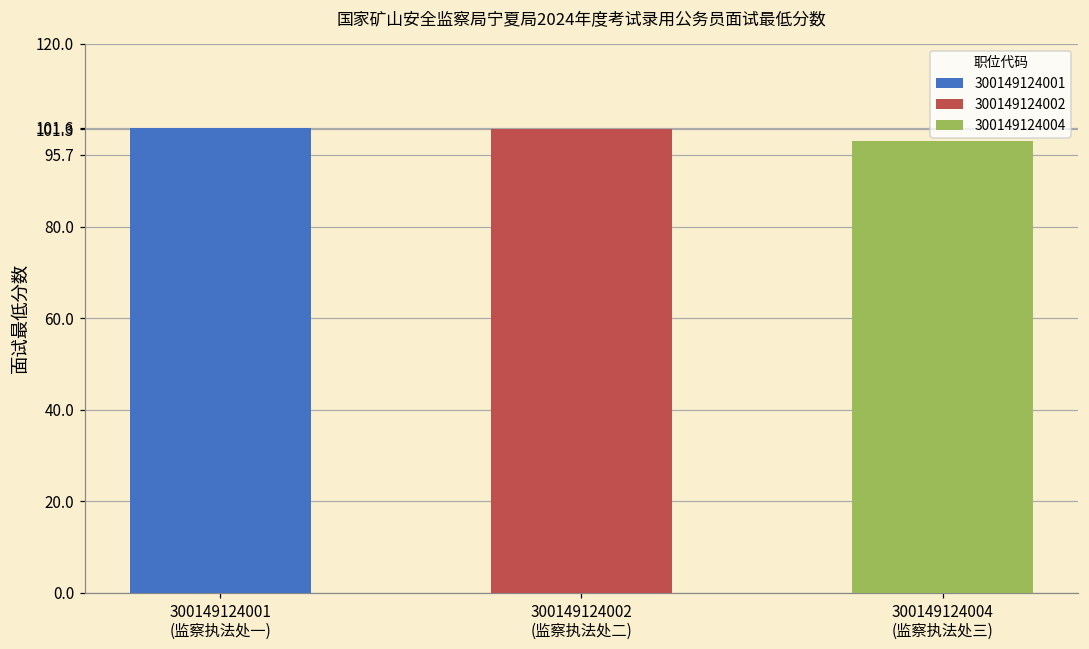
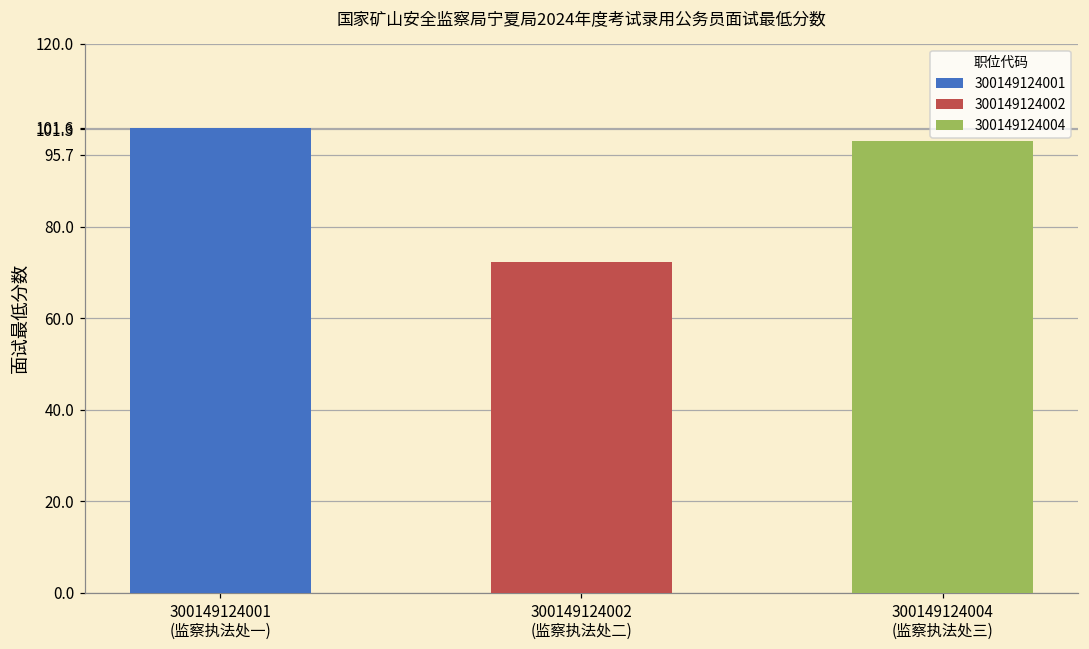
300149124002 (监察执法处二): 101 -> 72
